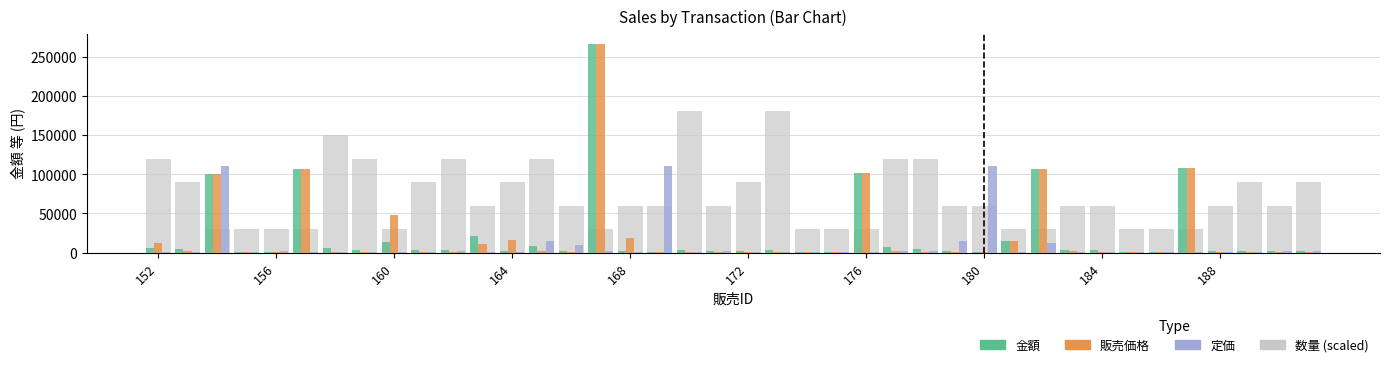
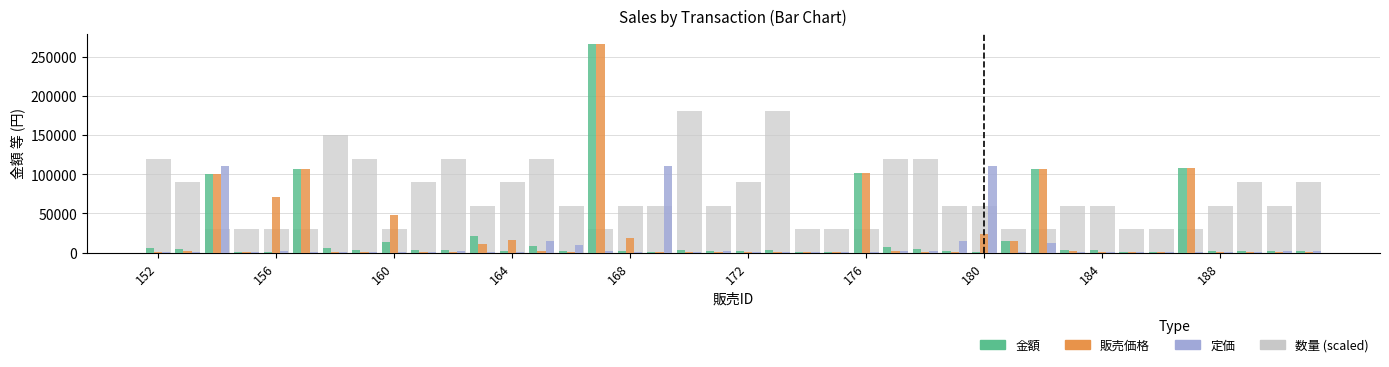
販売価格, 152: 10000 -> 0
販売価格, 156: 0 -> 70000
販売価格, 180: 0 -> 20000
